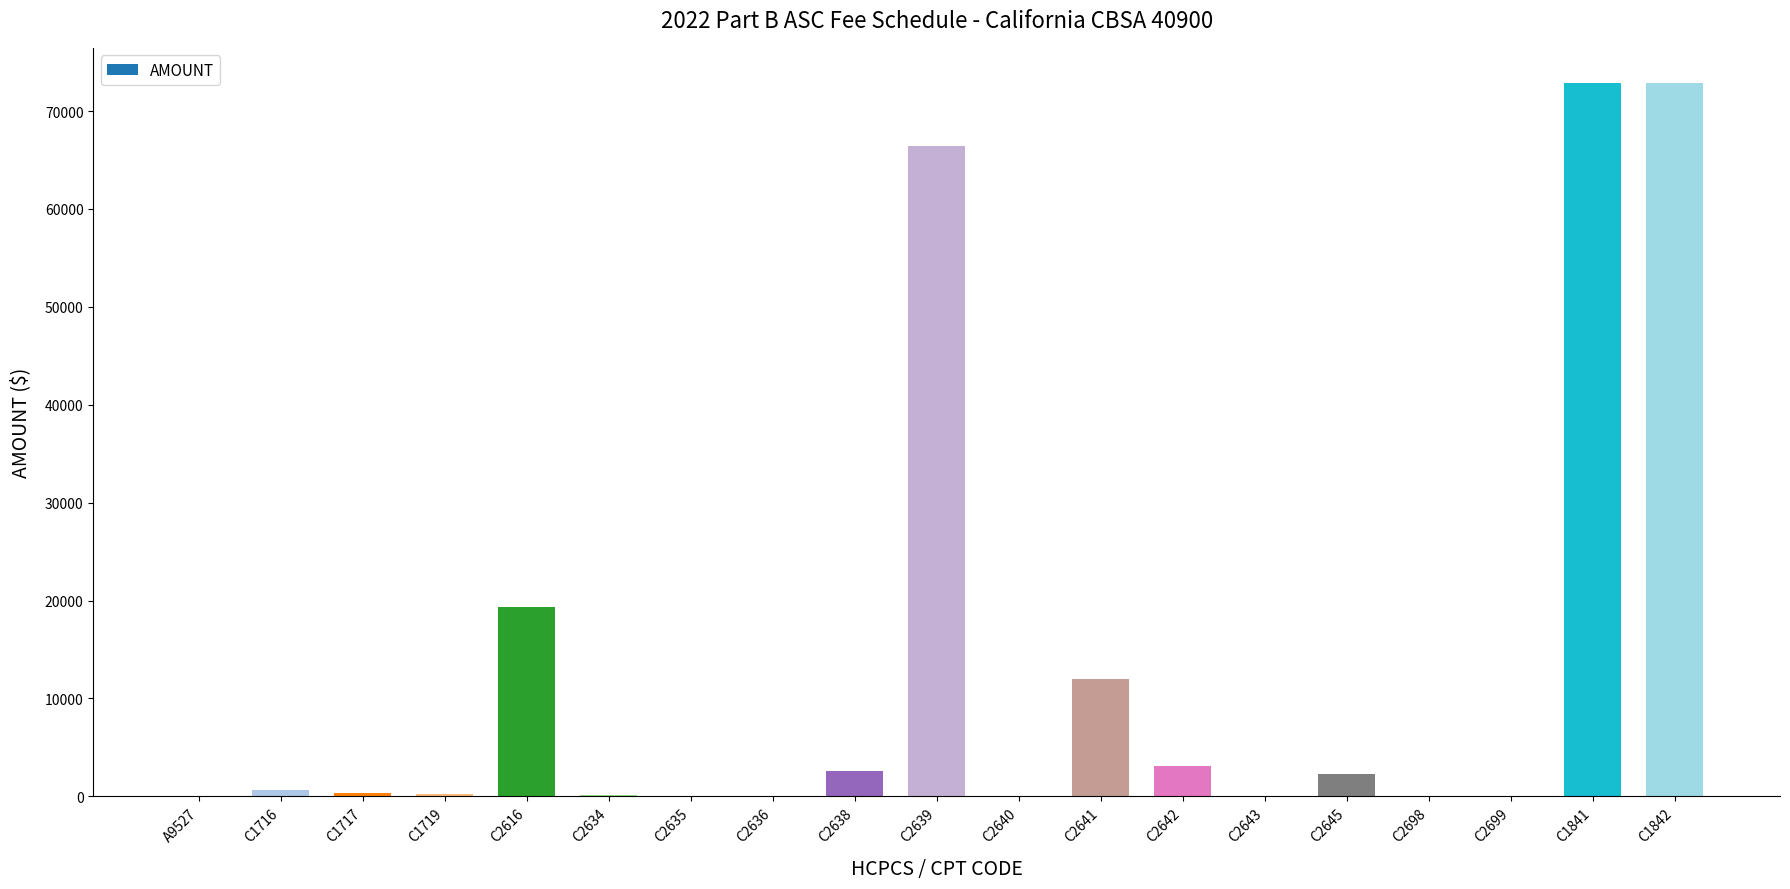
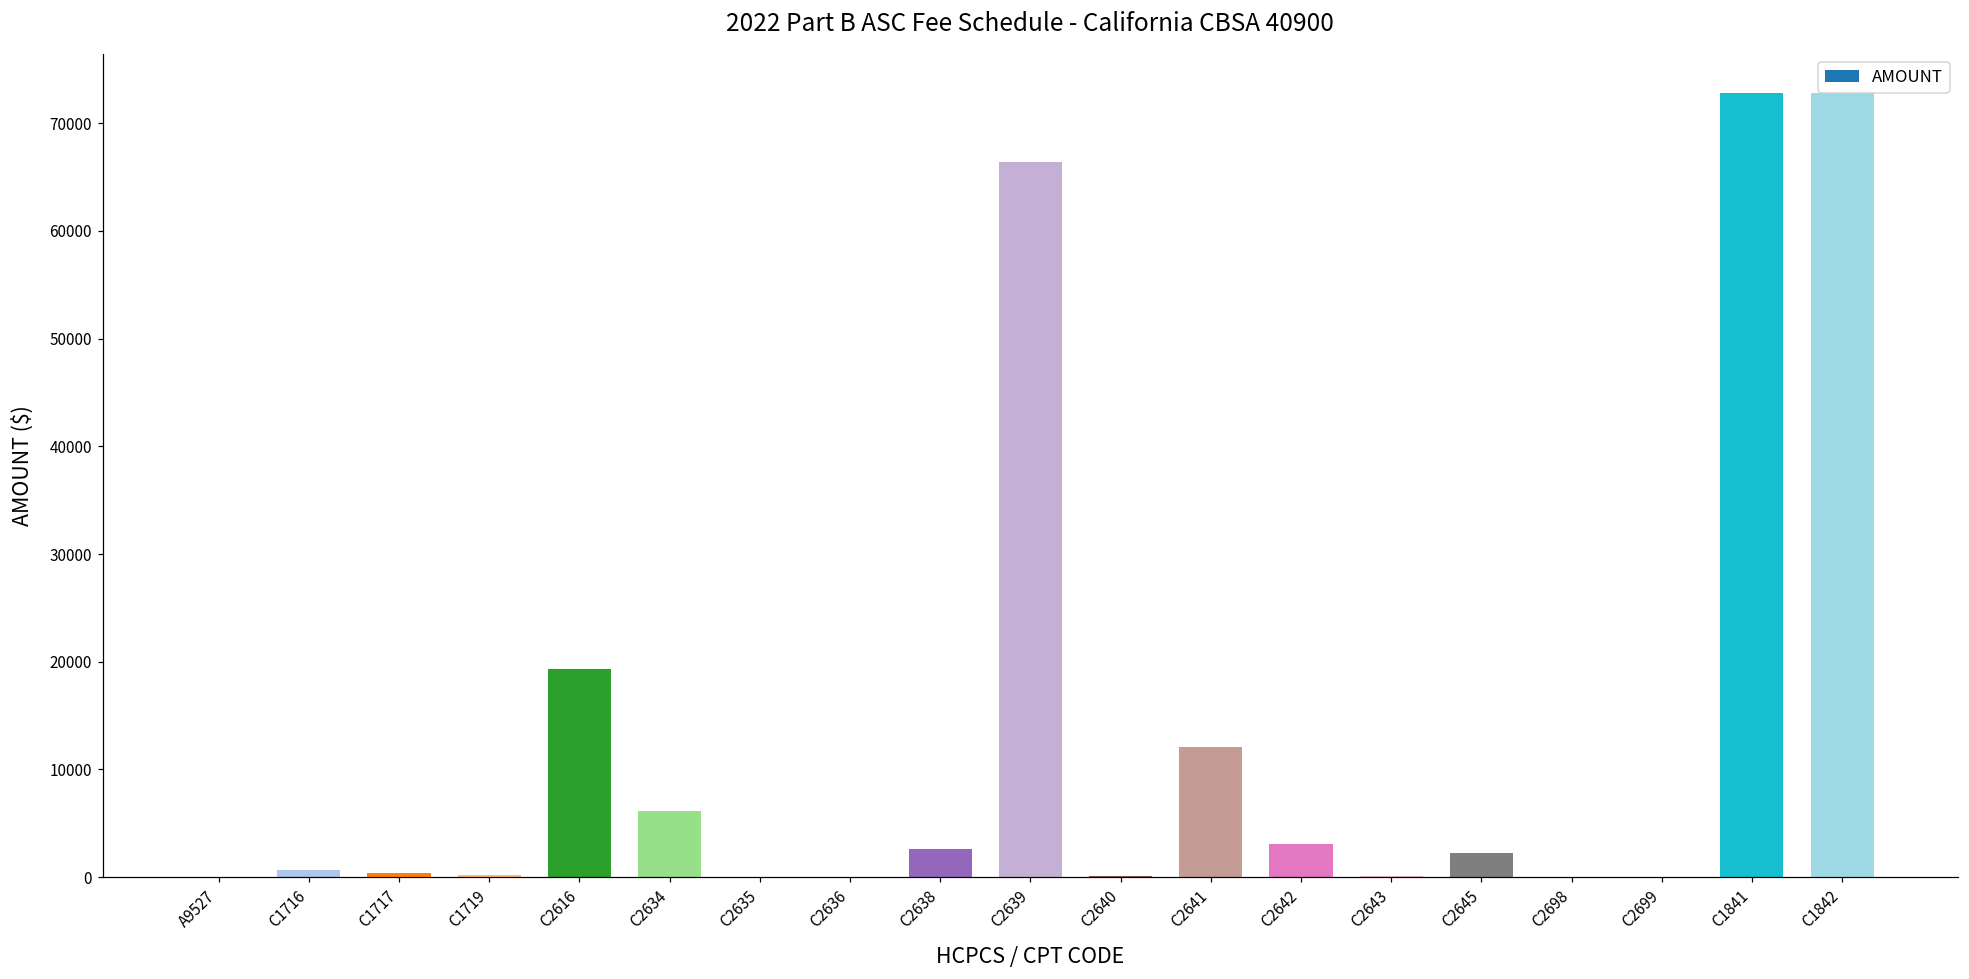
C2634: 0 -> 6000
